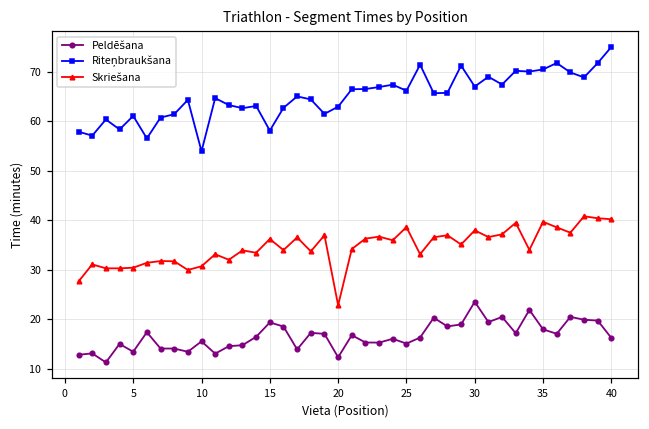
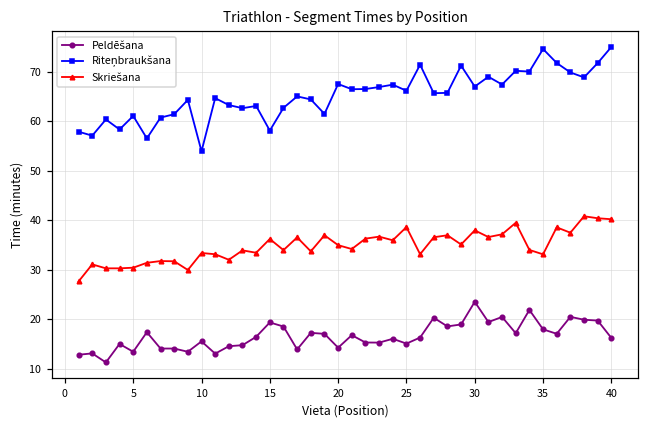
Skriešana, 10: 31 -> 33
Peldēšana, 20: 12 -> 14
Riteņbraukšana, 20: 63 -> 67
Skriešana, 20: 23 -> 35
Riteņbraukšana, 35: 70 -> 75
Skriešana, 35: 40 -> 33
